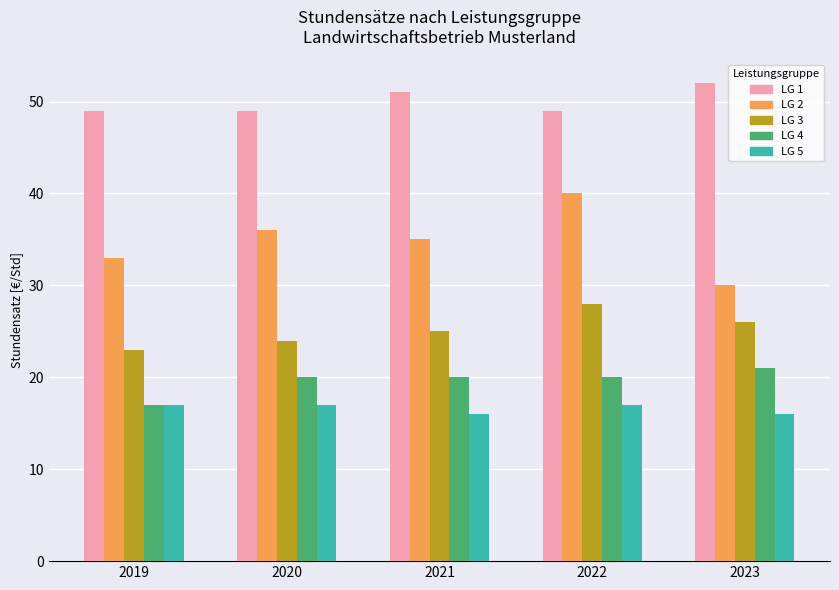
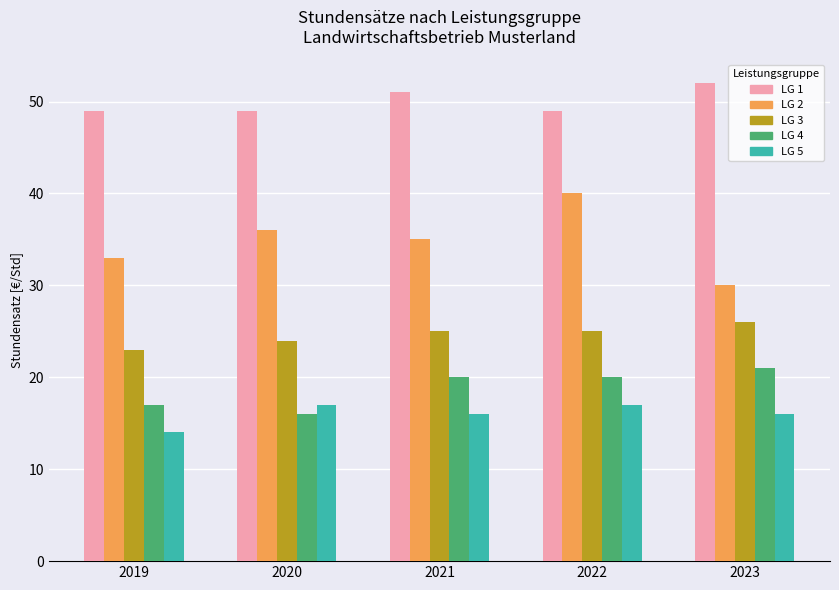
LG 5, 2019: 17 -> 14
LG 4, 2020: 20 -> 16
LG 3, 2022: 28 -> 25
